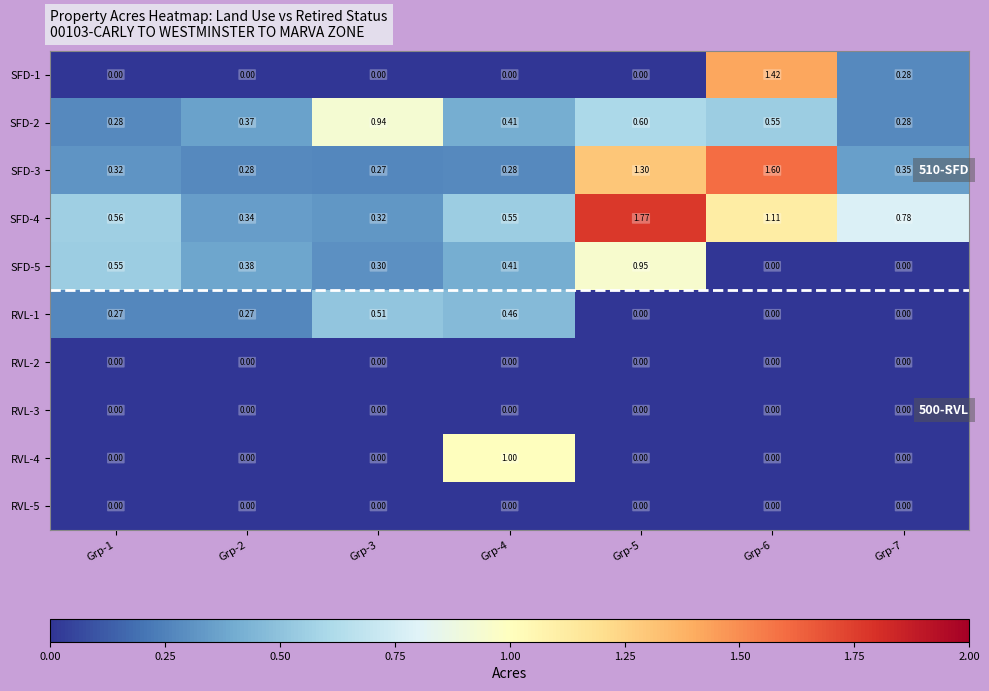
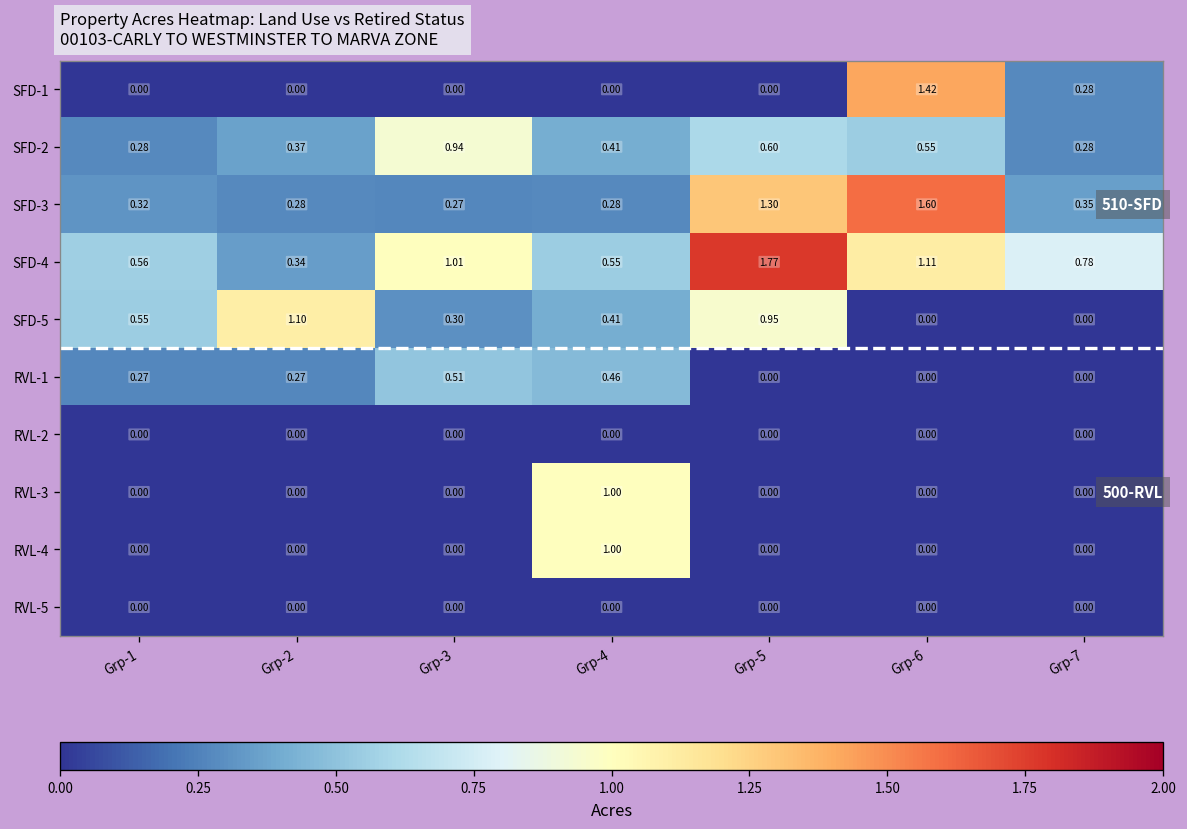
SFD-4, Grp-3: 0.32 -> 1.01
SFD-5, Grp-2: 0.38 -> 1.10
RVL-3, Grp-4: 0.00 -> 1.00
